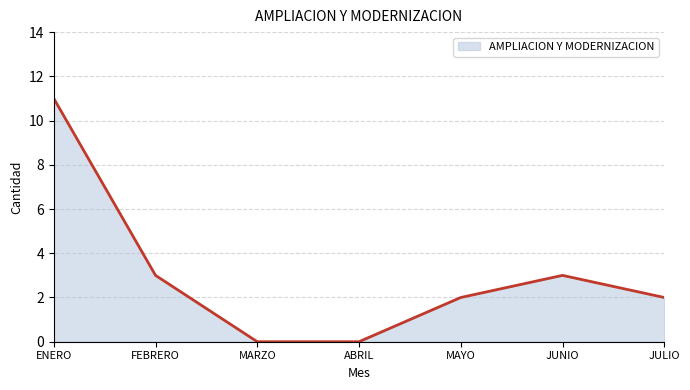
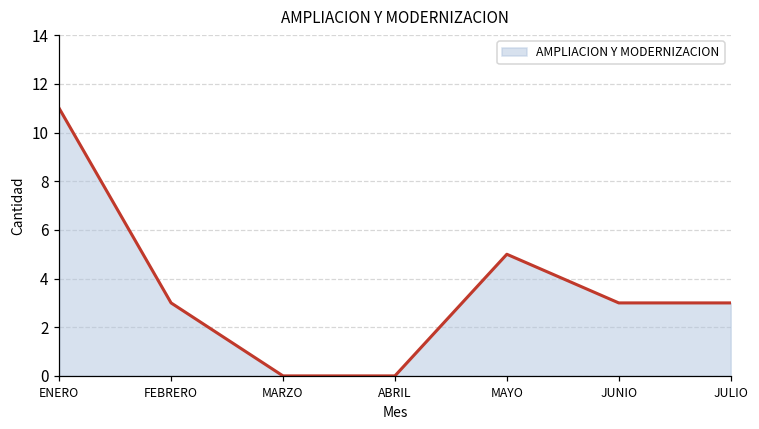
MAYO: 2 -> 5
JULIO: 2 -> 3
